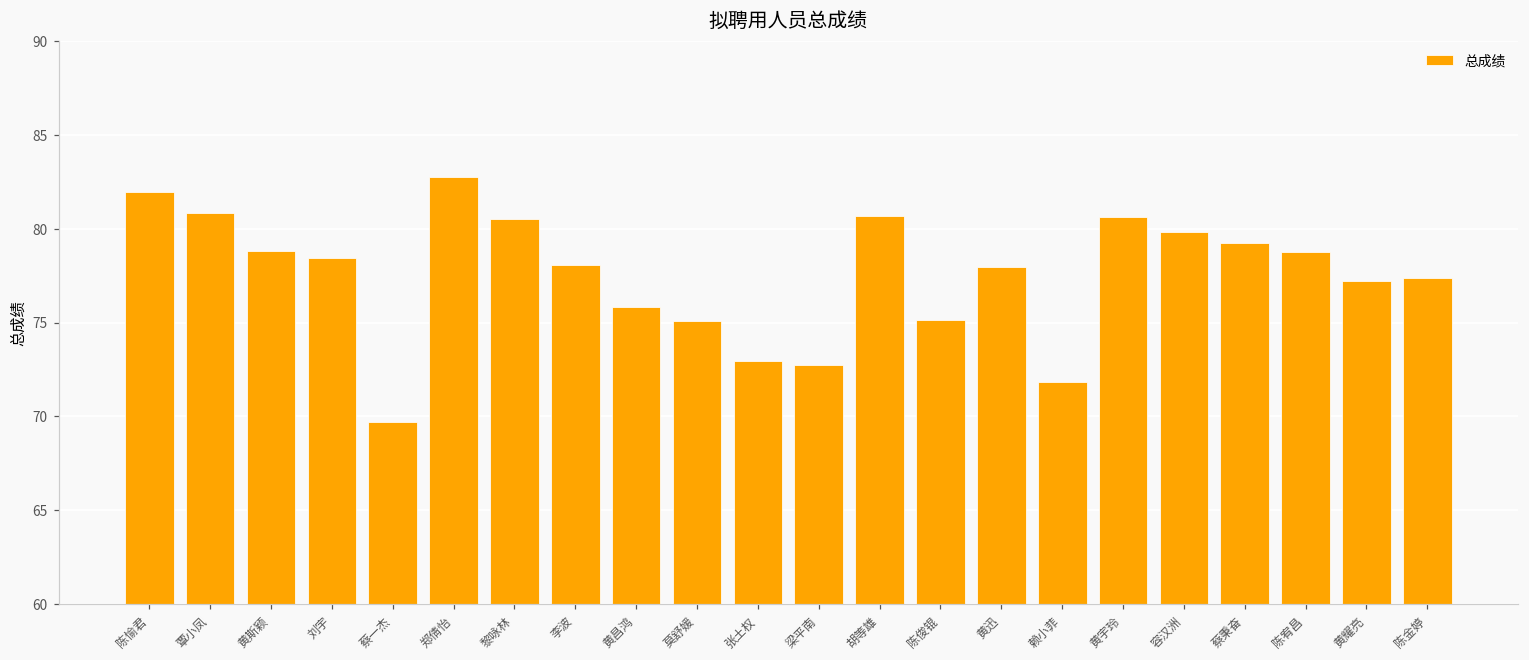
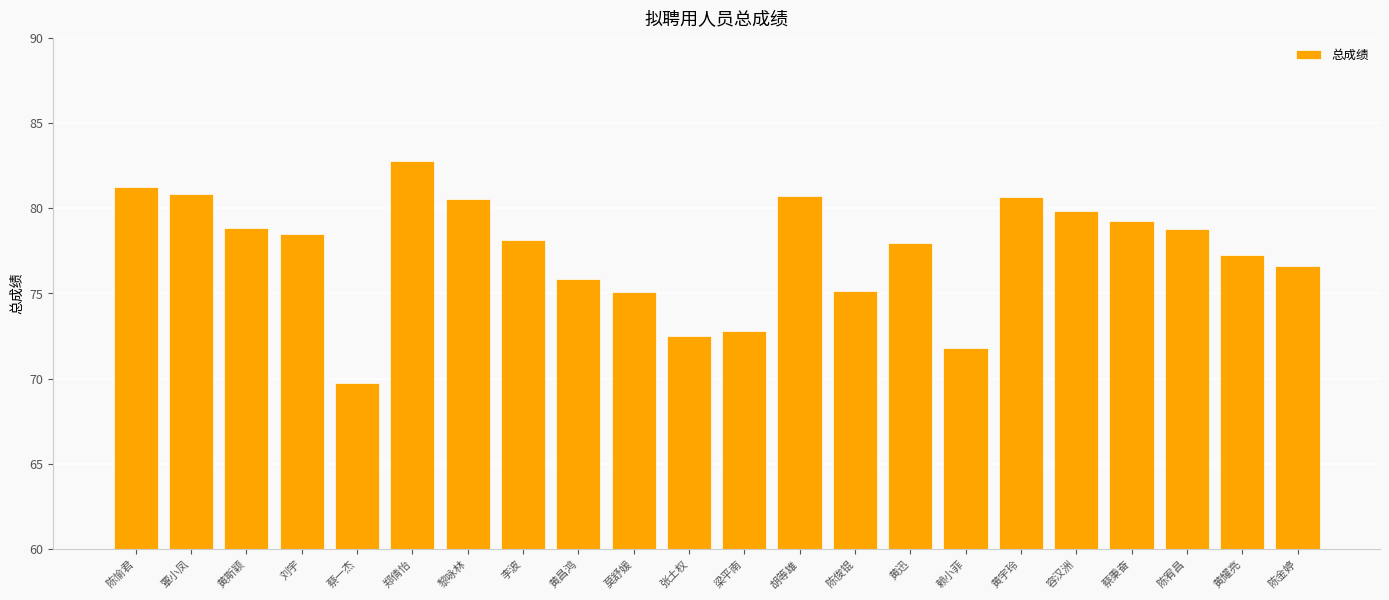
陈愉君: 82.0 -> 81.2
张土权: 73.0 -> 72.5
陈金婷: 77.4 -> 76.6
